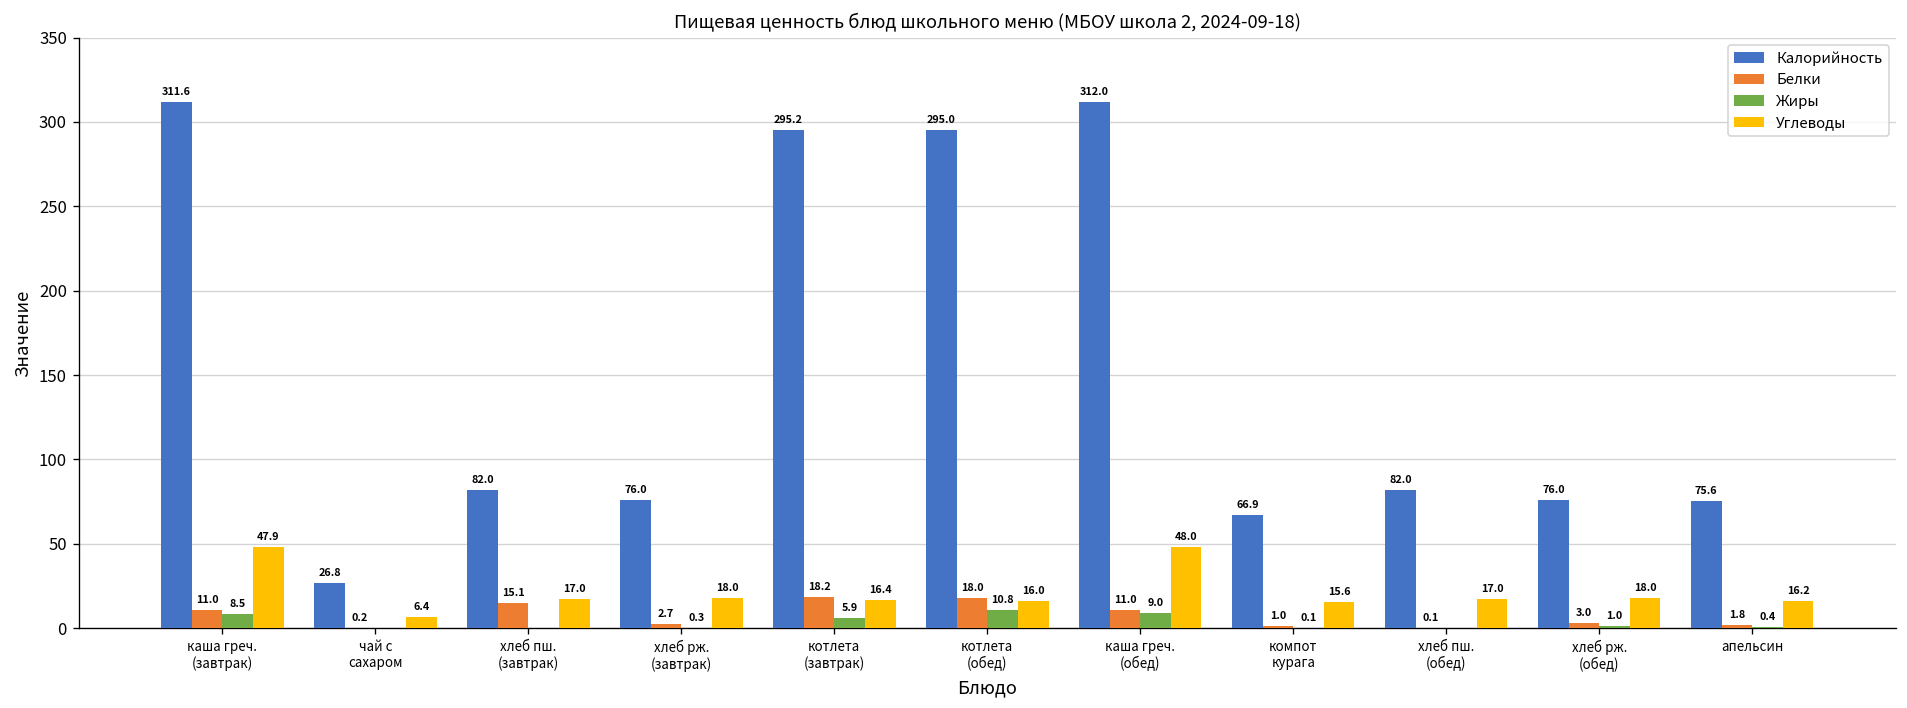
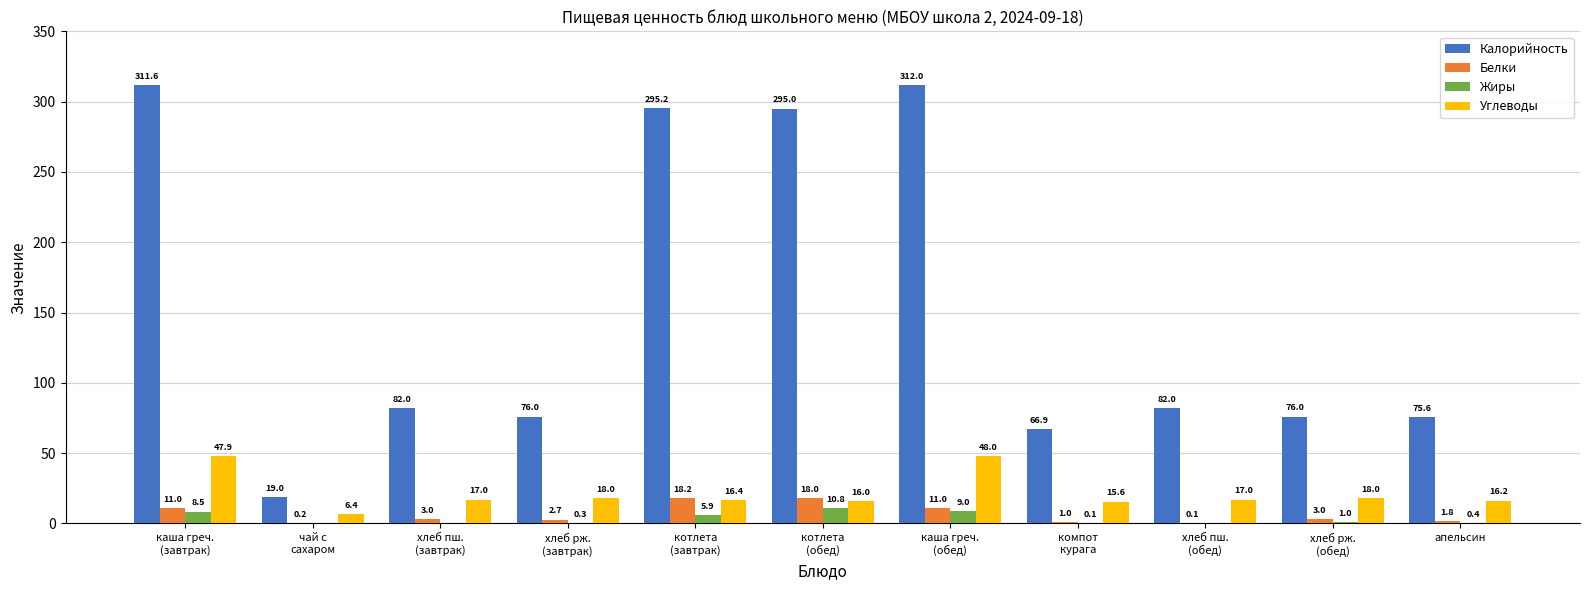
Калорийность, чай с сахаром: 26.8 -> 19.0
Белки, хлеб пш. (завтрак): 15.1 -> 3.0
